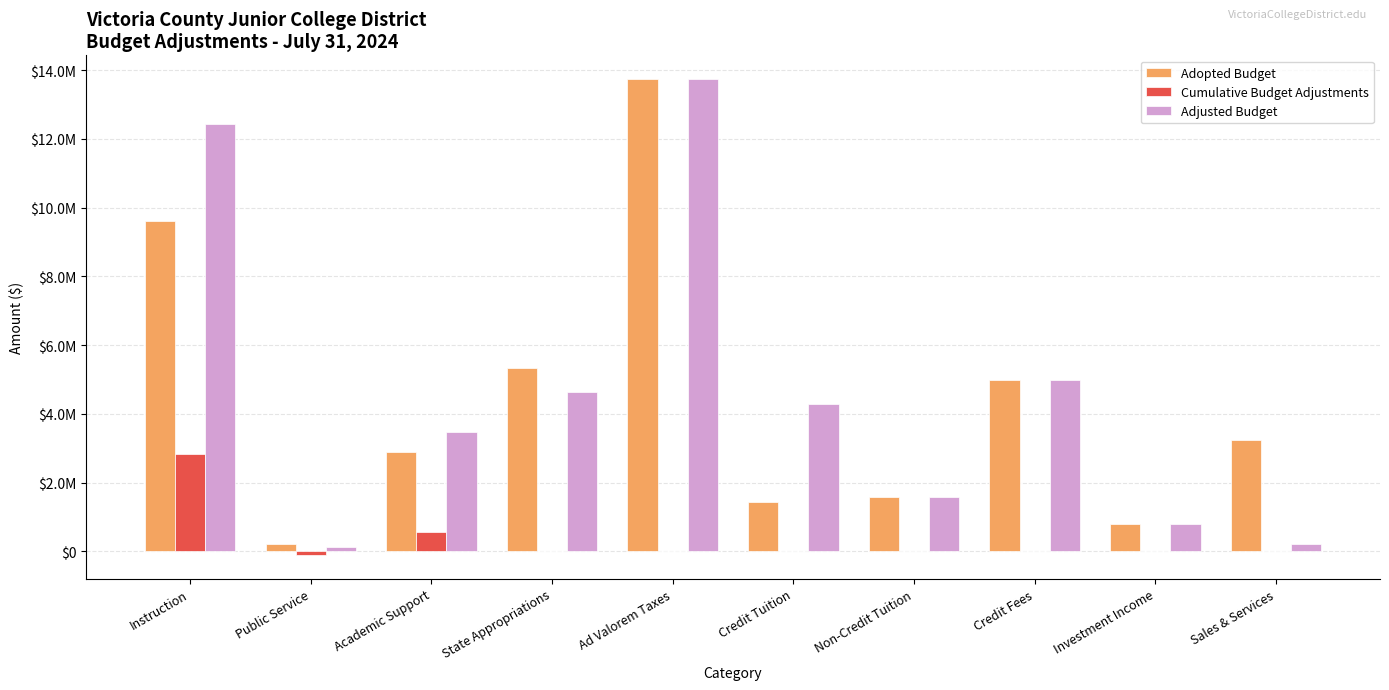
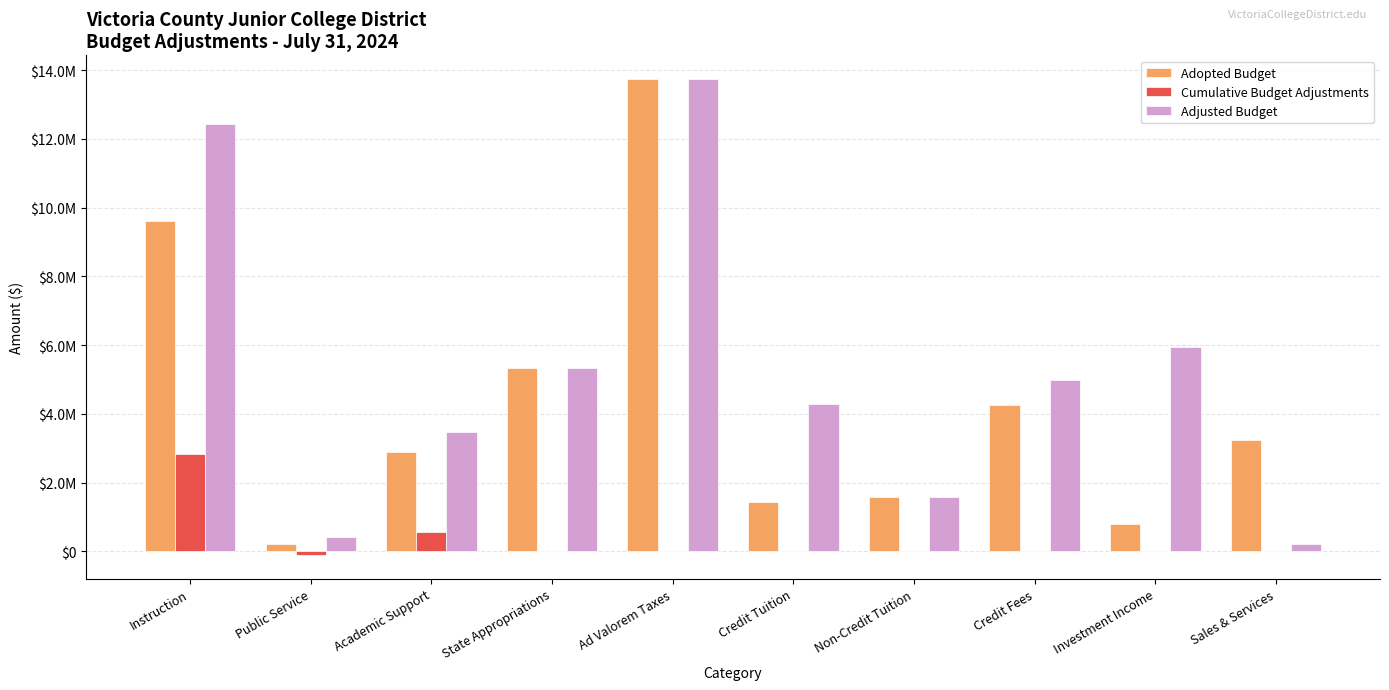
Adjusted Budget, Public Service: $100000 -> $400000
Adjusted Budget, State Appropriations: $4600000 -> $5300000
Adopted Budget, Credit Fees: $5000000 -> $4300000
Adjusted Budget, Investment Income: $800000 -> $6000000
